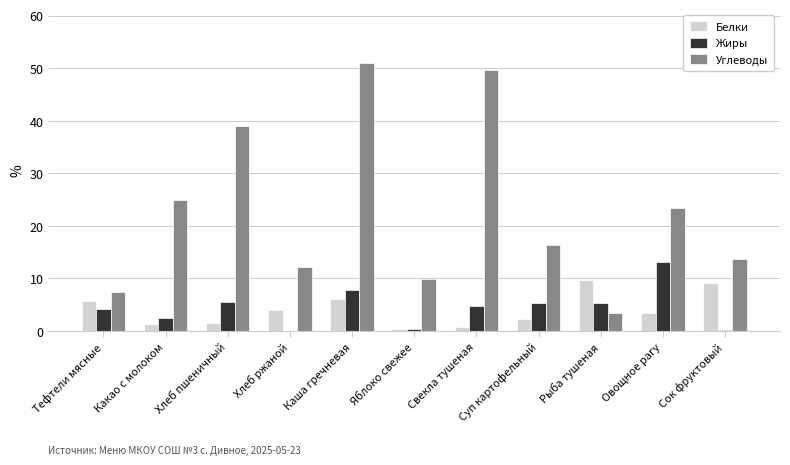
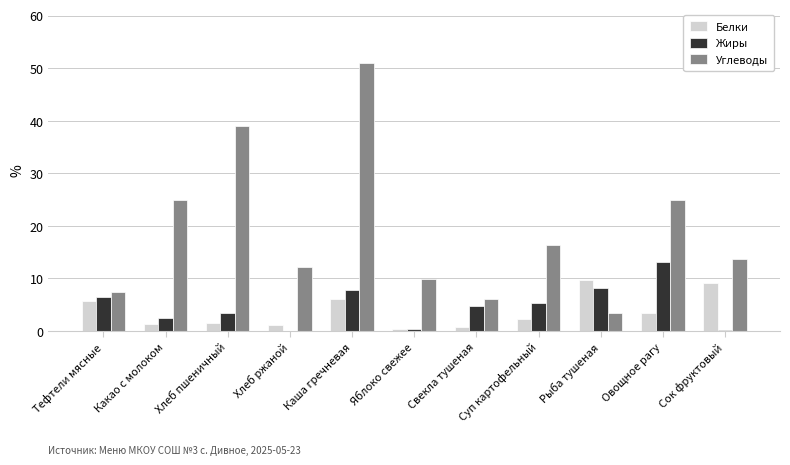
Жиры, Тефтели мясные: 4 -> 6
Жиры, Хлеб пшеничный: 5 -> 3
Белки, Хлеб ржаной: 4 -> 1
Углеводы, Свекла тушеная: 50 -> 6
Жиры, Рыба тушеная: 5 -> 8
Углеводы, Овощное рагу: 23 -> 25
